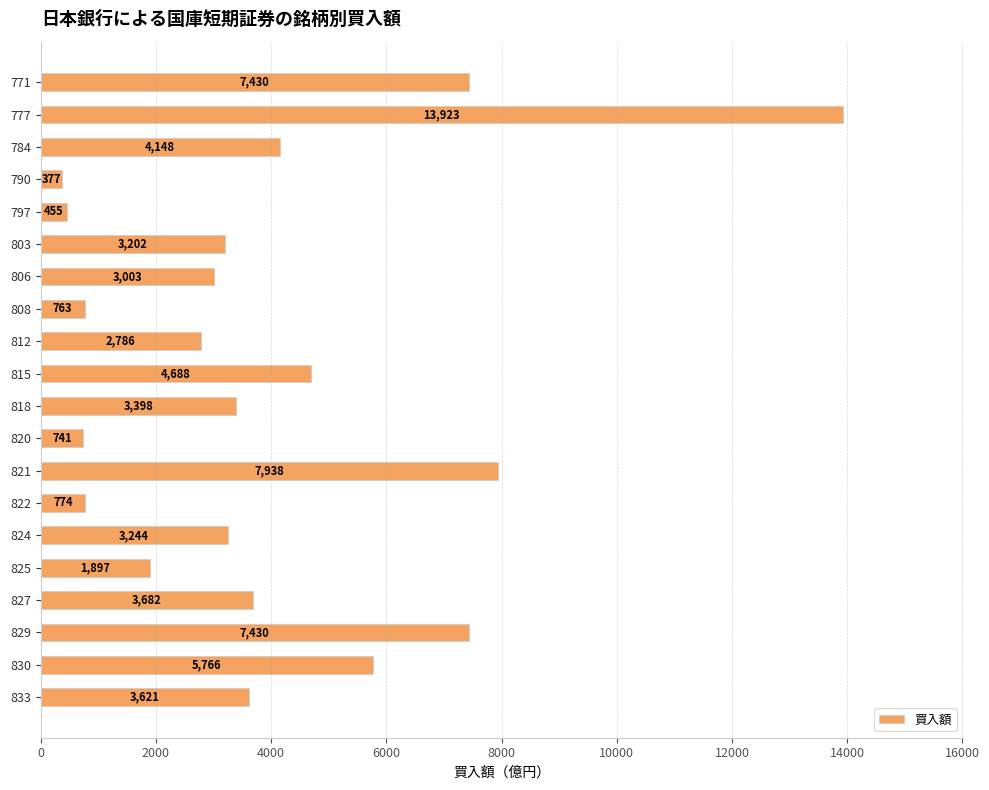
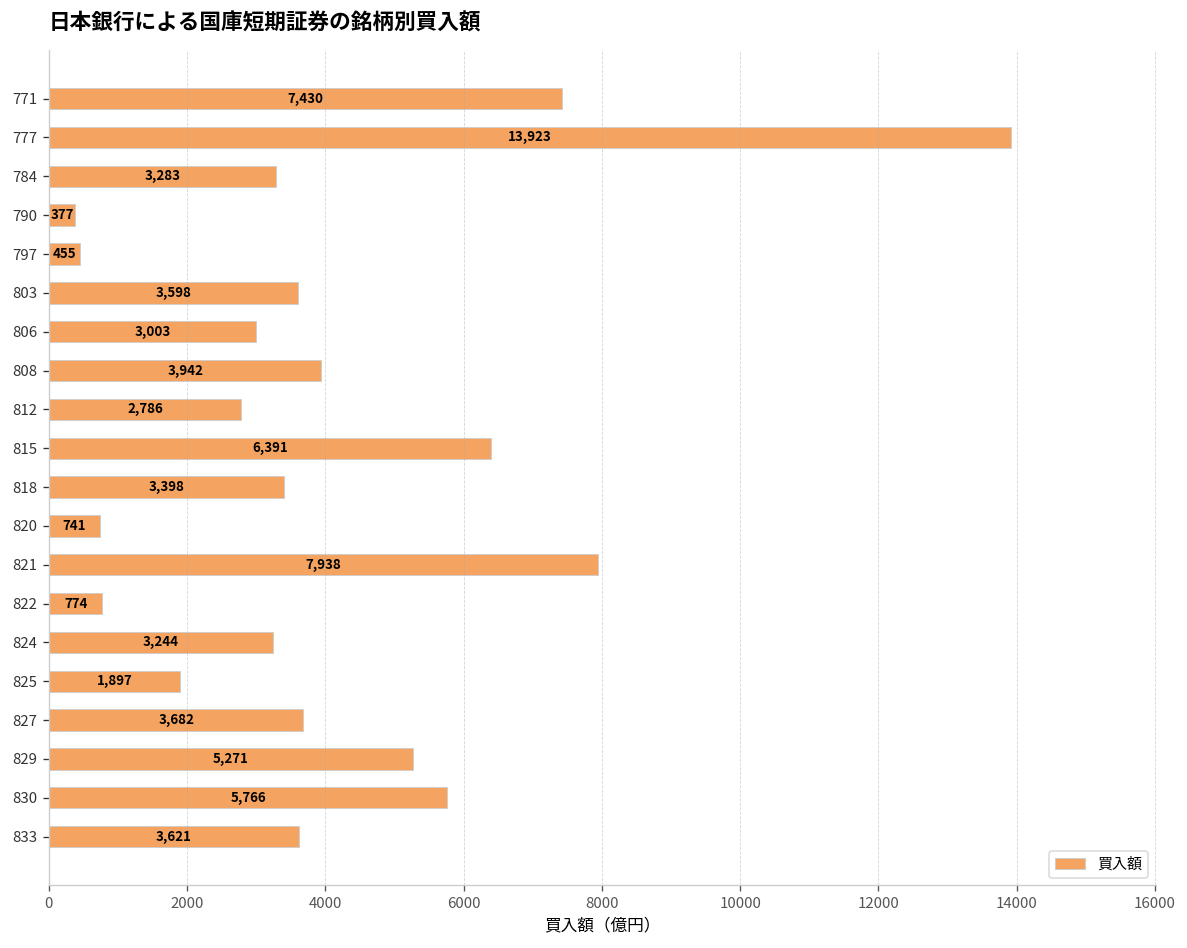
784: 4,148 -> 3,283
803: 3,202 -> 3,598
808: 763 -> 3,942
815: 4,688 -> 6,391
829: 7,430 -> 5,271
